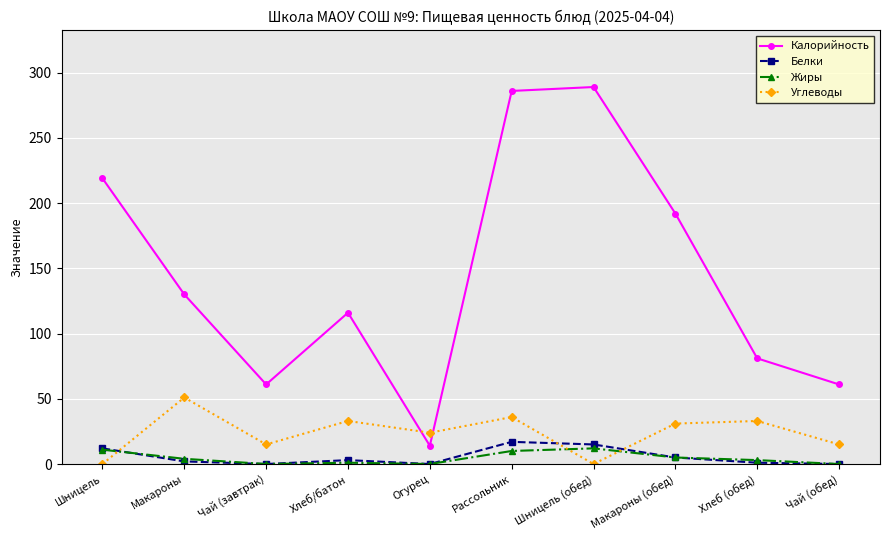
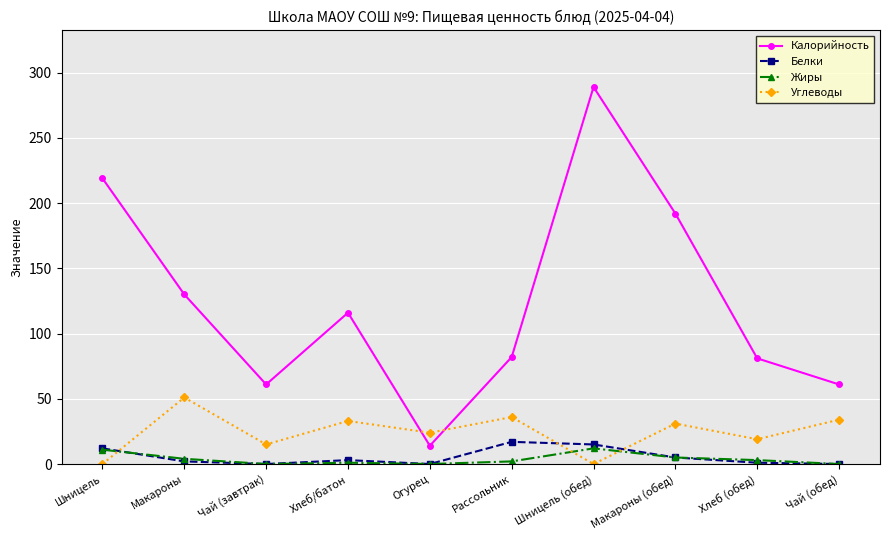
Калорийность, Рассольник: 286 -> 82
Жиры, Рассольник: 10 -> 2
Углеводы, Хлеб (обед): 33 -> 19
Углеводы, Чай (обед): 15 -> 34
